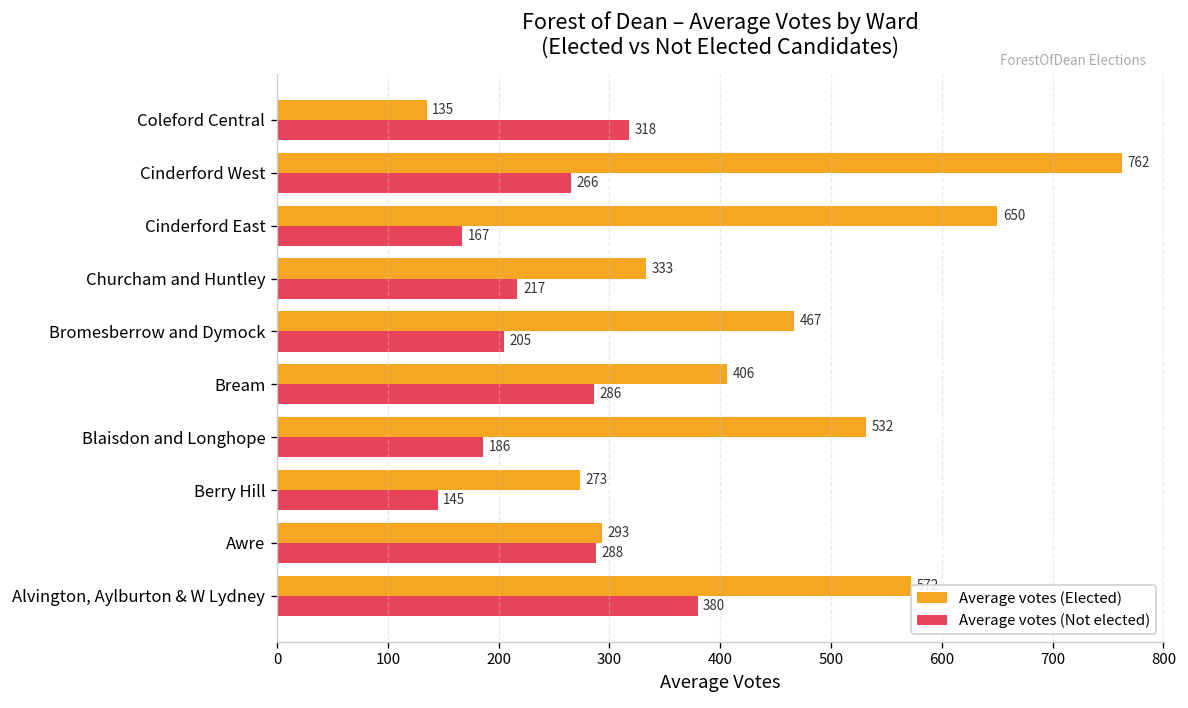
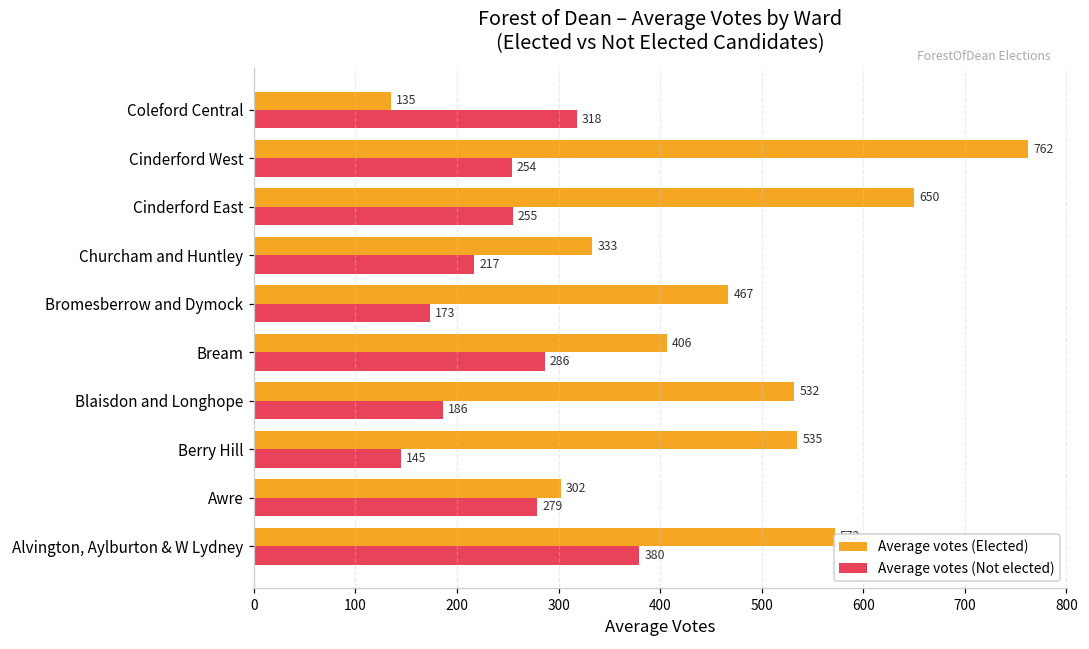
Average votes (Not elected), Cinderford West: 266 -> 254
Average votes (Not elected), Cinderford East: 167 -> 255
Average votes (Not elected), Bromesberrow and Dymock: 205 -> 173
Average votes (Elected), Berry Hill: 273 -> 535
Average votes (Elected), Awre: 293 -> 302
Average votes (Not elected), Awre: 288 -> 279
